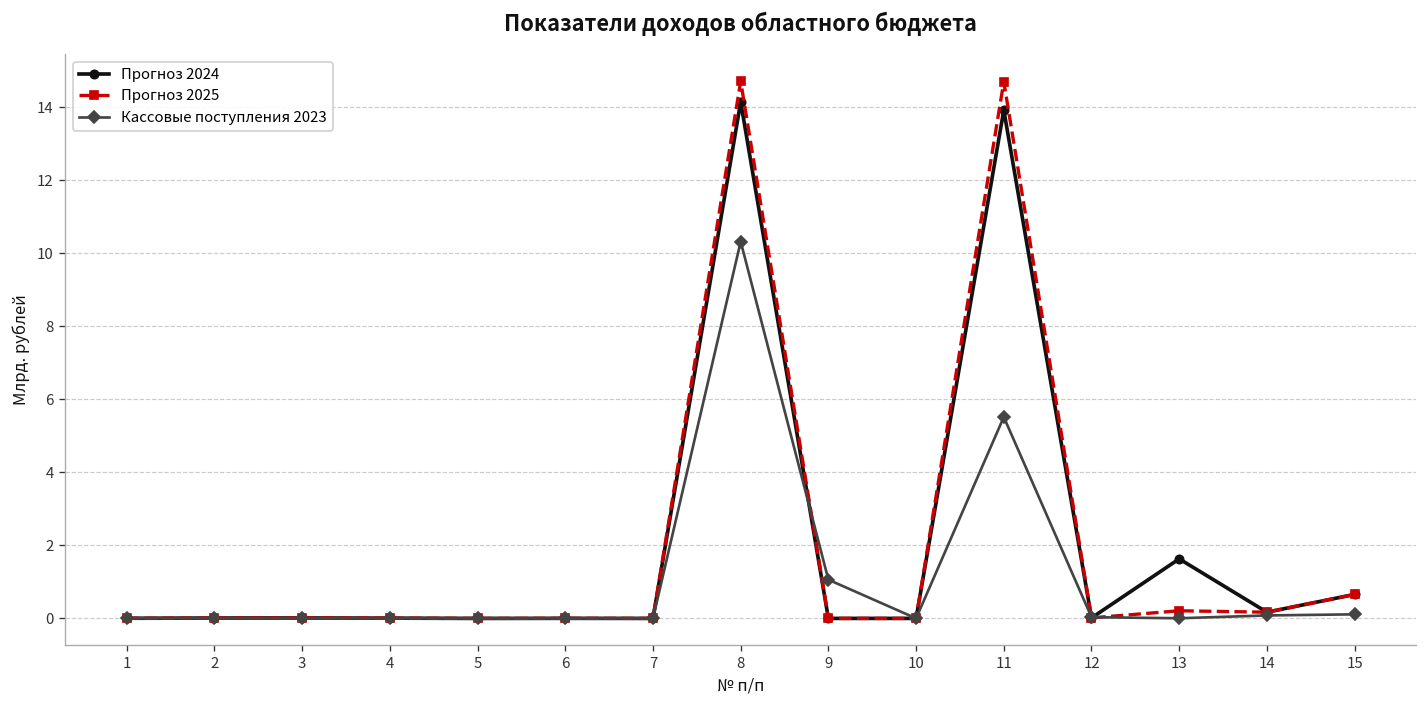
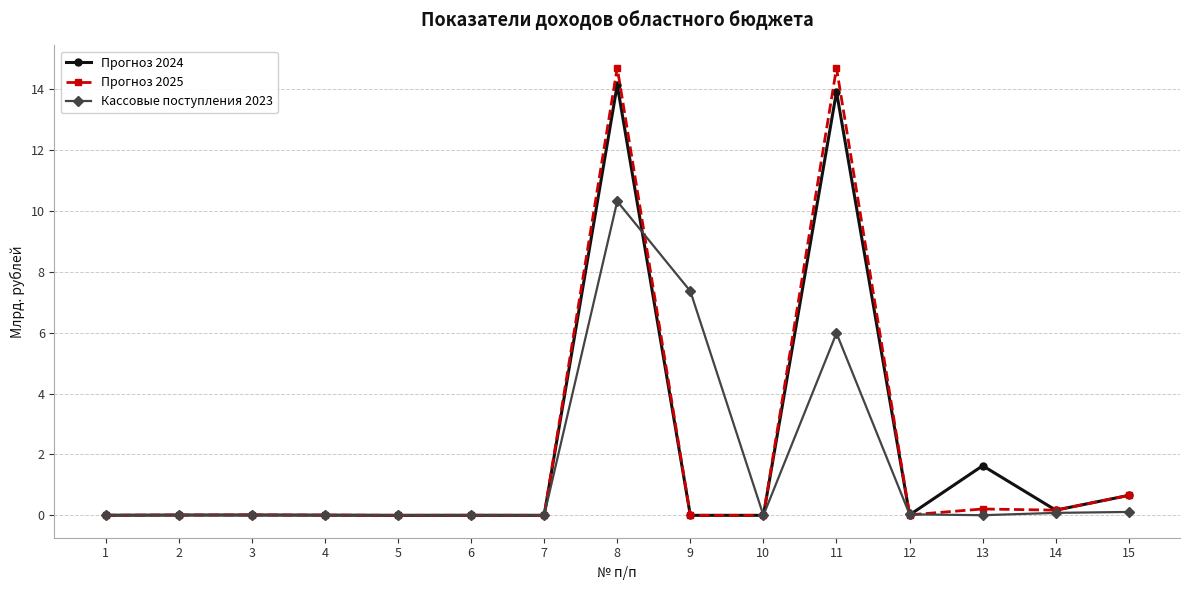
Кассовые поступления 2023, 9: 1.1 -> 7.4
Кассовые поступления 2023, 11: 5.5 -> 6.0
